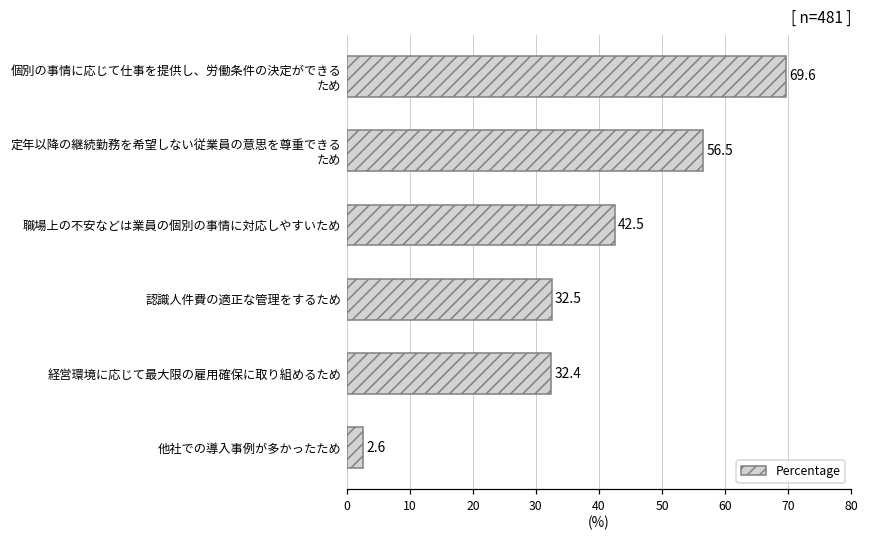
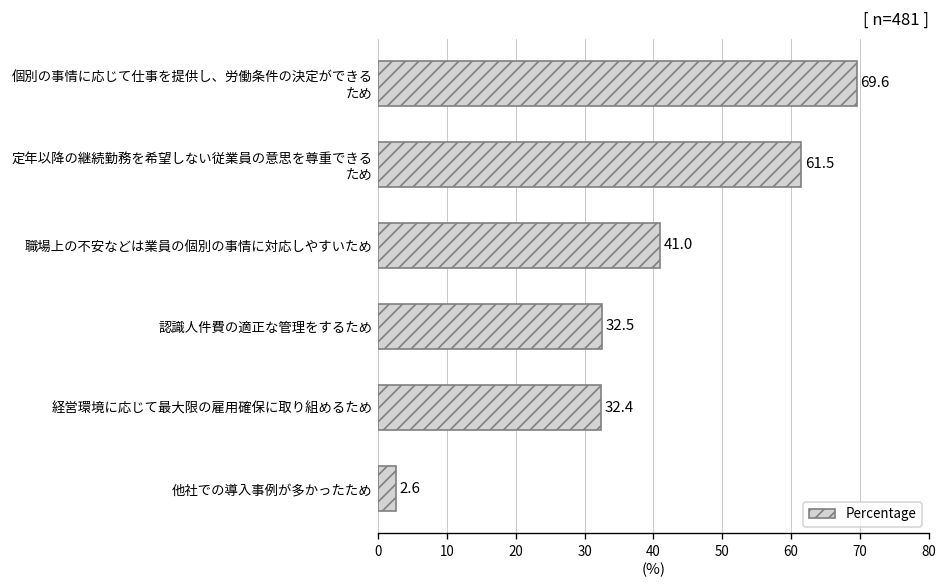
定年以降の継続勤務を希望しない従業員の意思を尊重できる ため: 56.5 -> 61.5
職場上の不安などは業員の個別の事情に対応しやすいため: 42.5 -> 41.0
